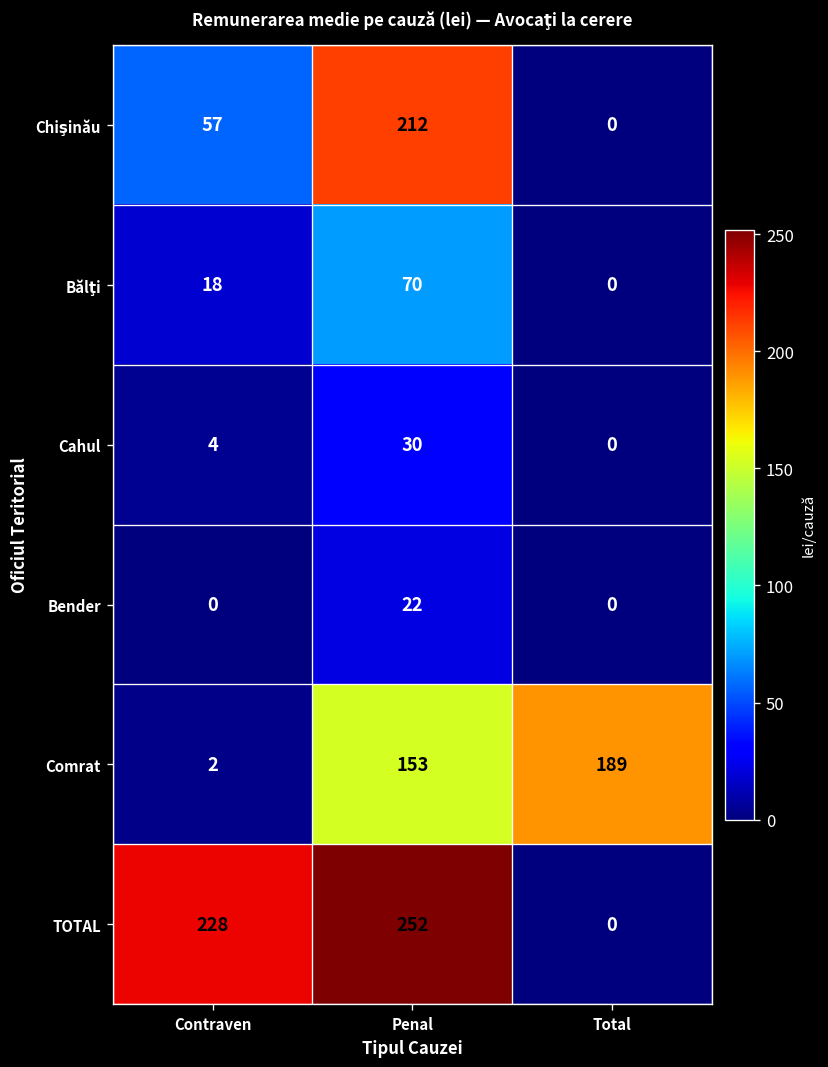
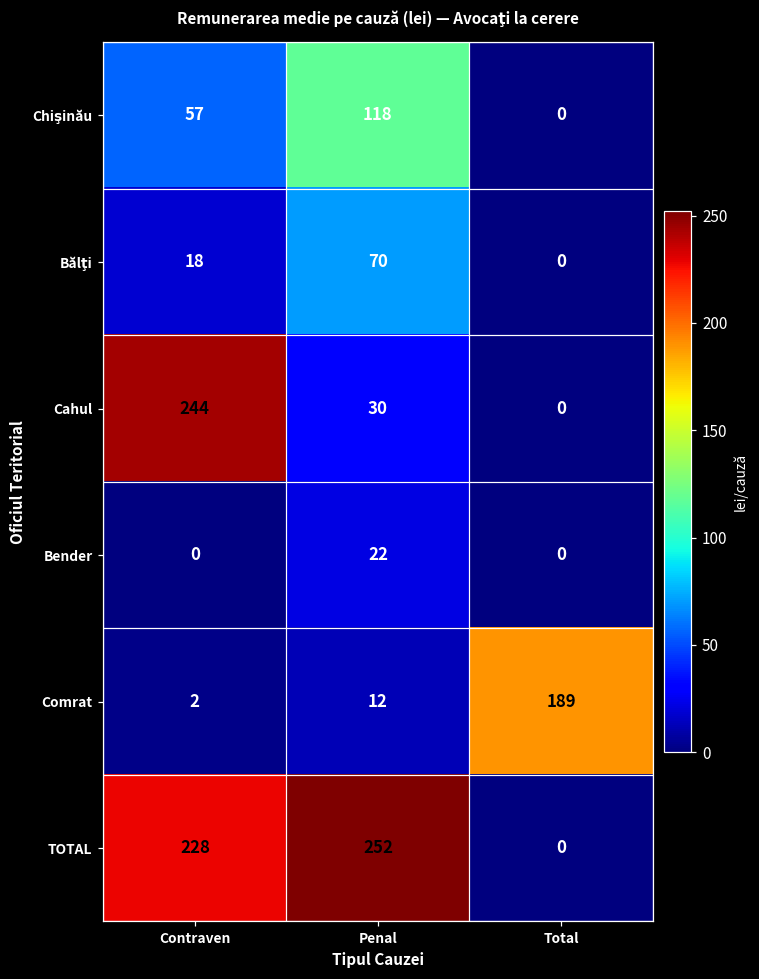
Chişinău, Penal: 212 -> 118
Cahul, Contraven: 4 -> 244
Comrat, Penal: 153 -> 12
